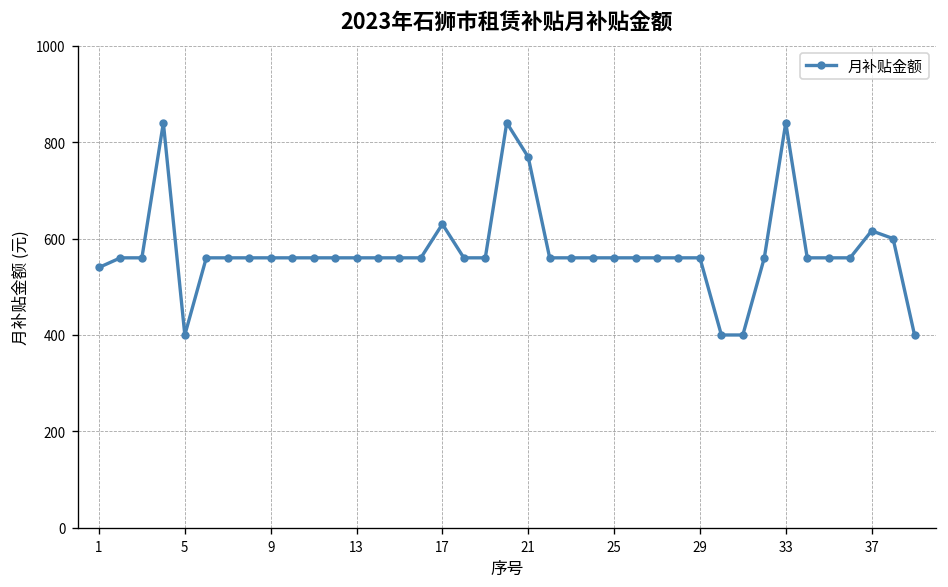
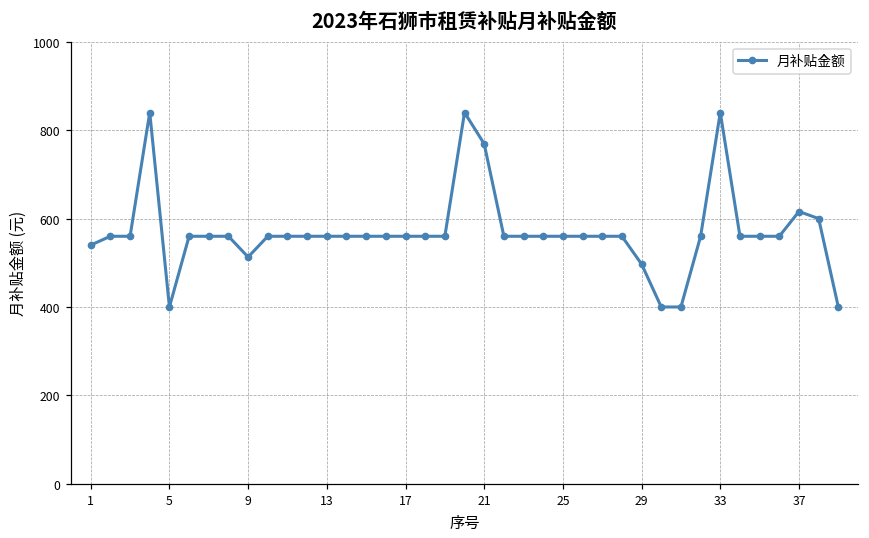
9: 560 -> 510
17: 630 -> 560
29: 560 -> 500
